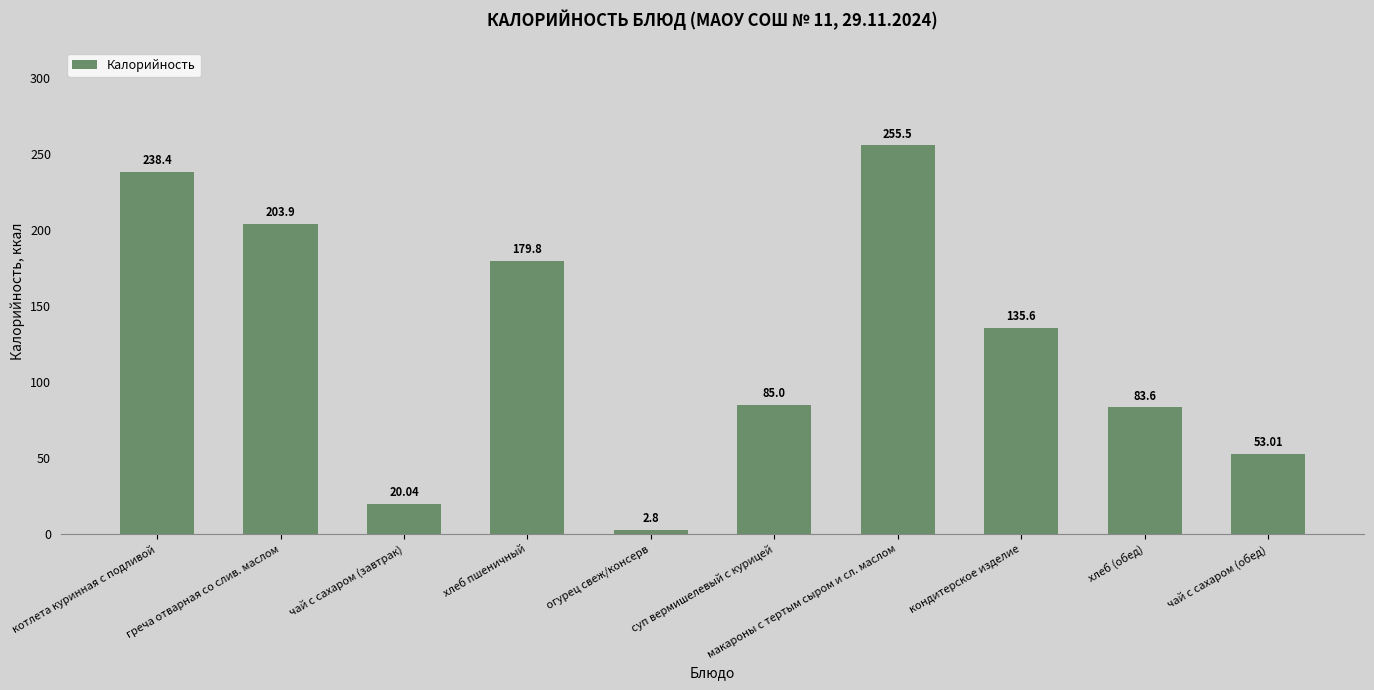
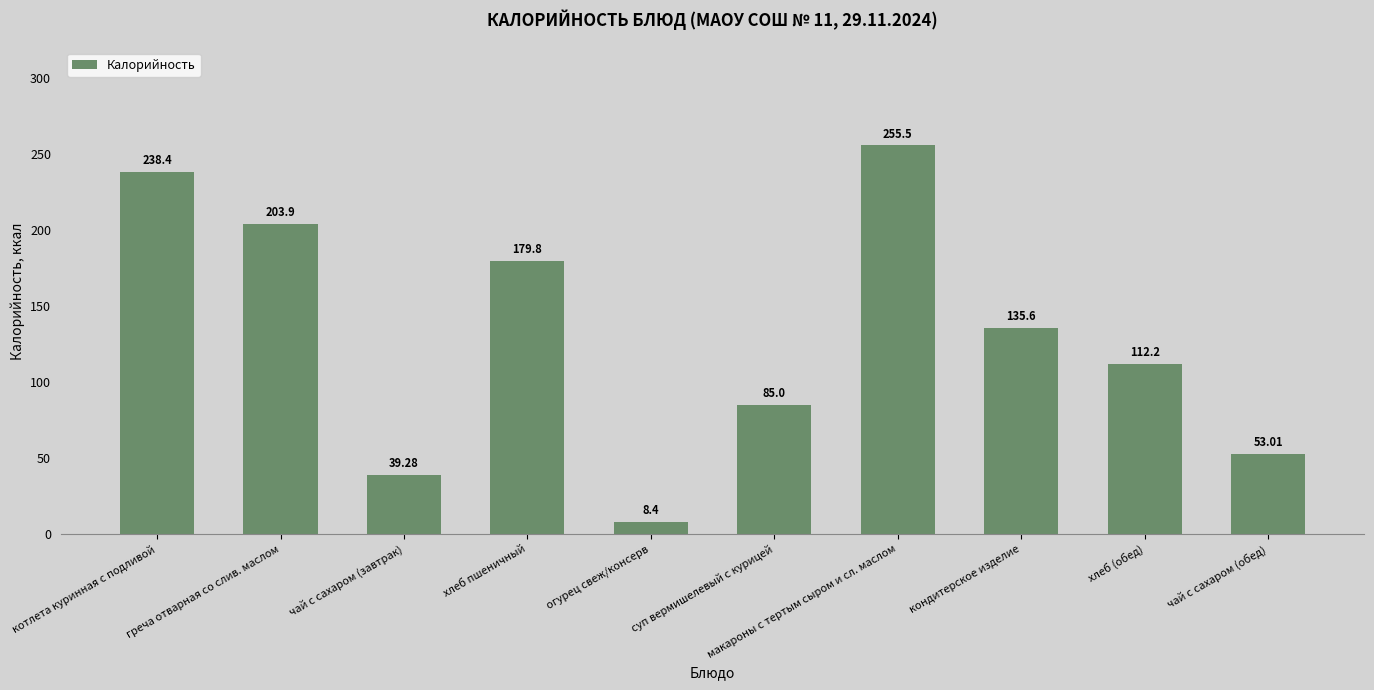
чай с сахаром (завтрак): 20.04 -> 39.28
огурец свеж/консерв: 2.8 -> 8.4
хлеб (обед): 83.6 -> 112.2
